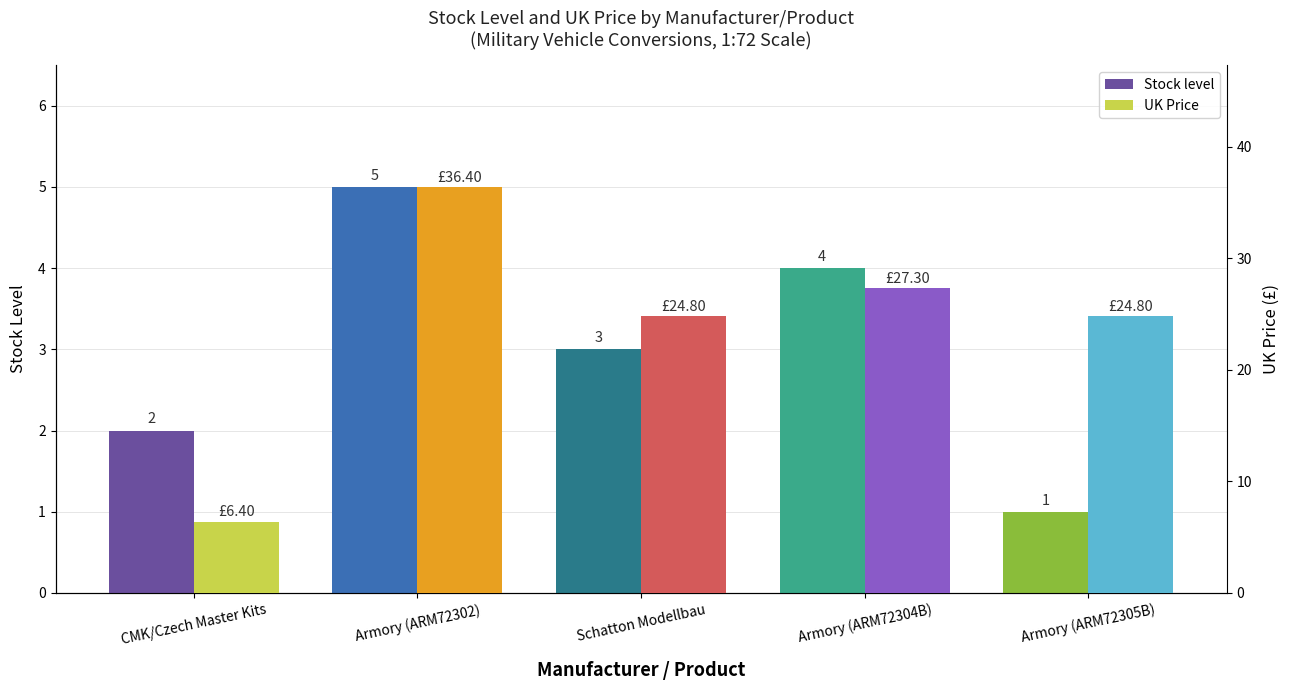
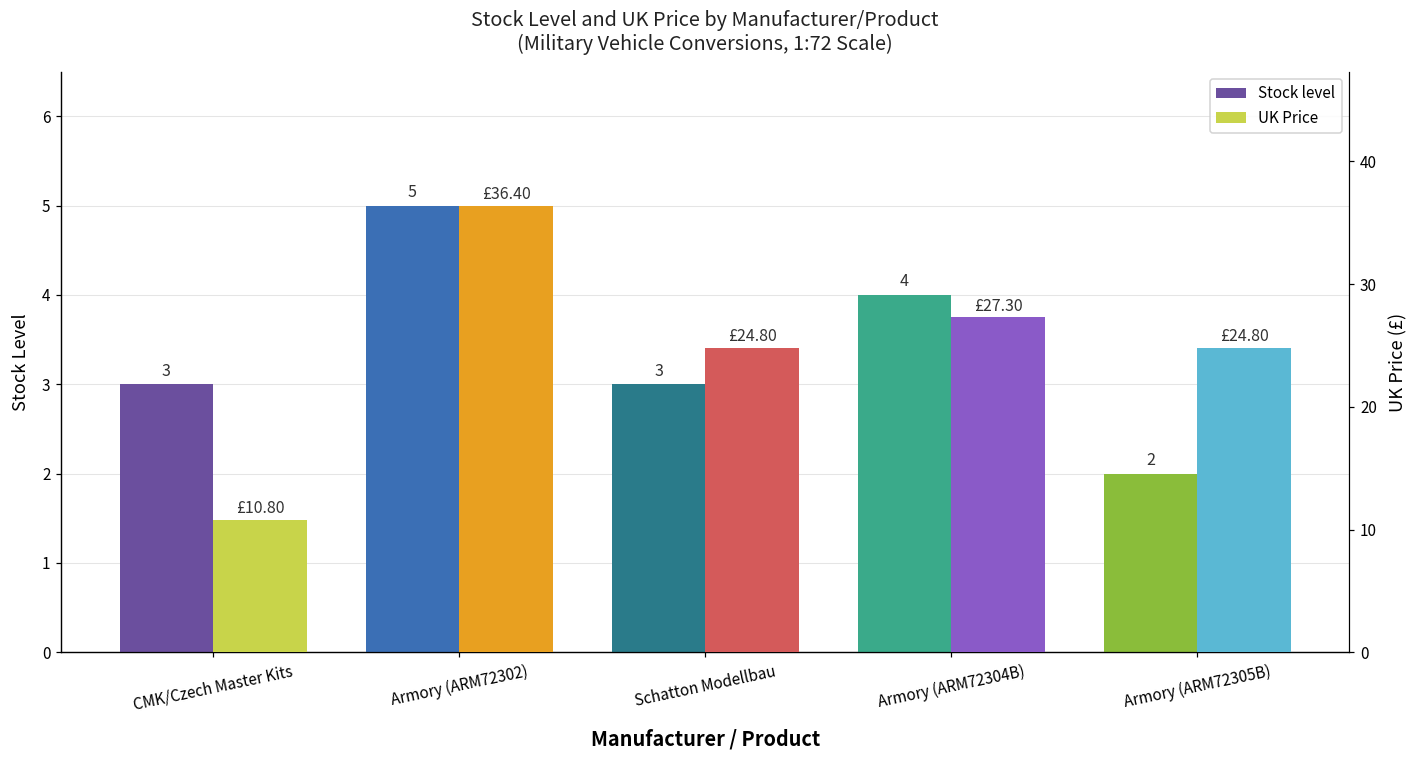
Stock level, CMK/Czech Master Kits: 2 -> 3
Stock level, Armory (ARM72305B): 1 -> 2
UK Price, CMK/Czech Master Kits: £6.40 -> £10.80
